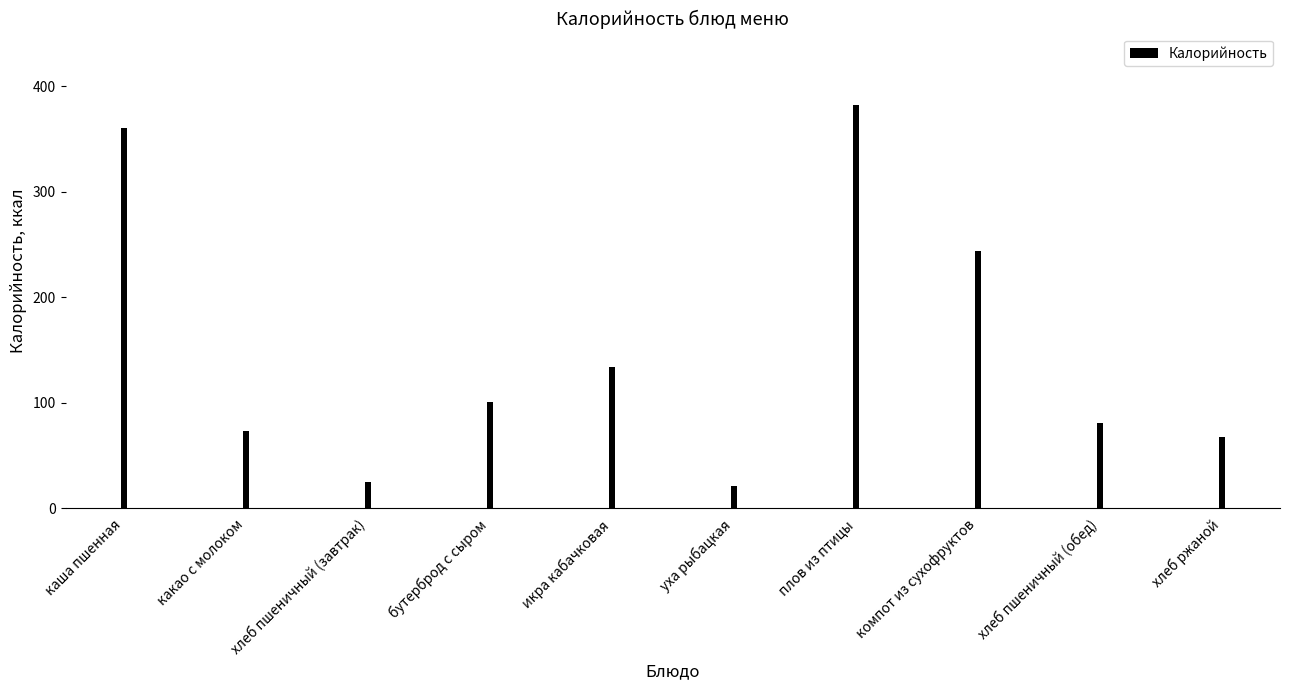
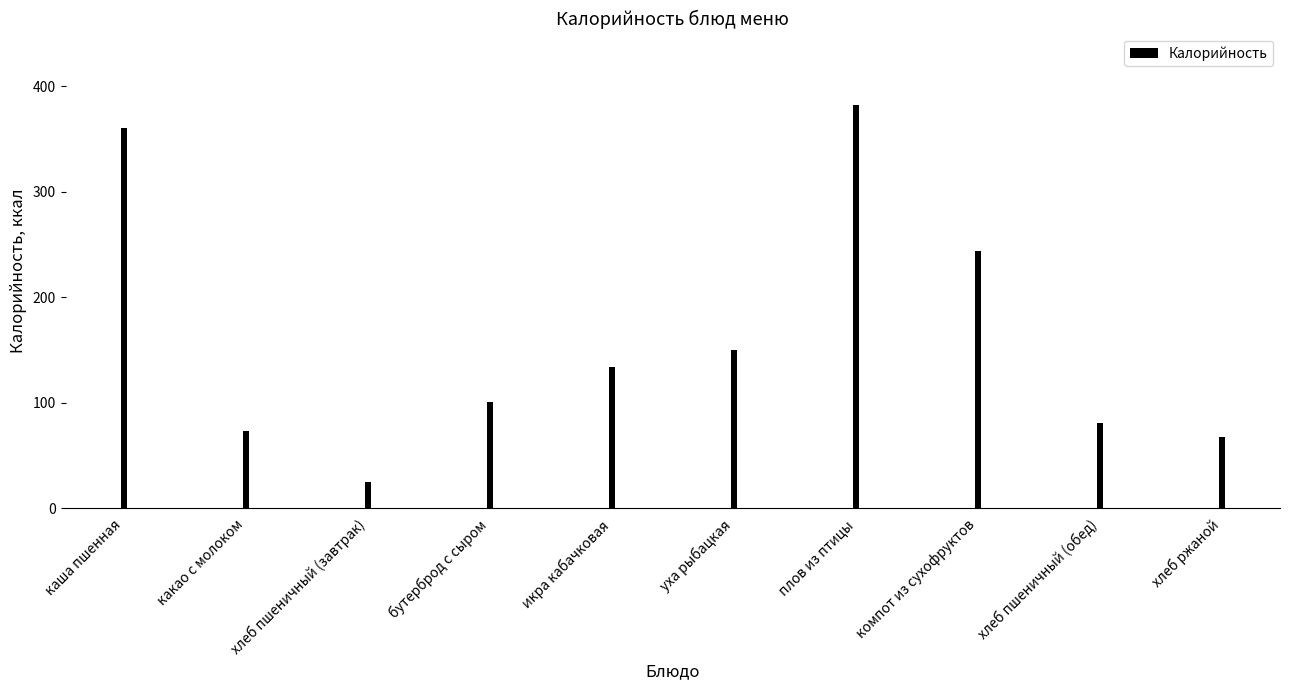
уха рыбацкая: 21 -> 150
